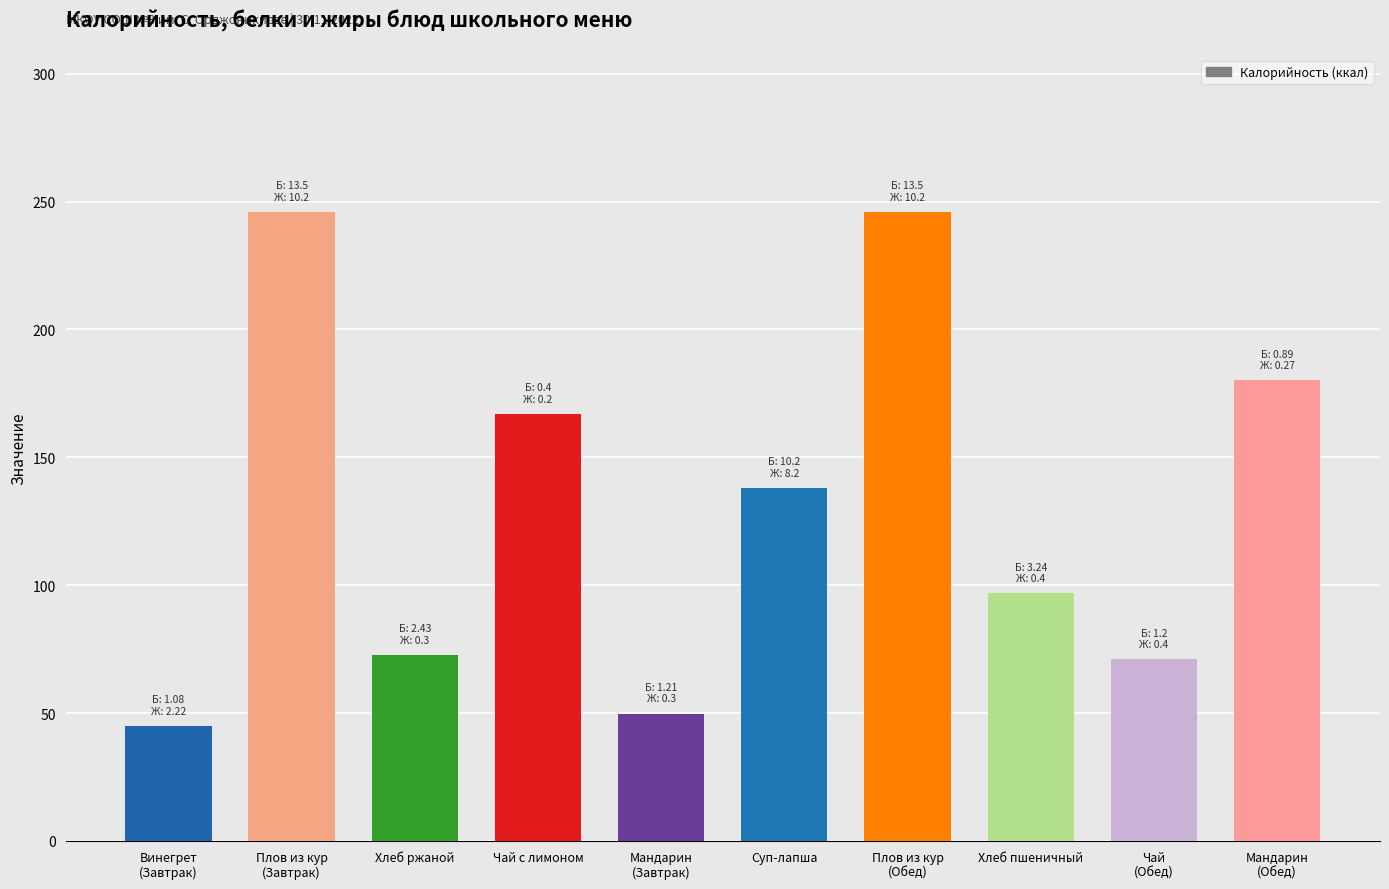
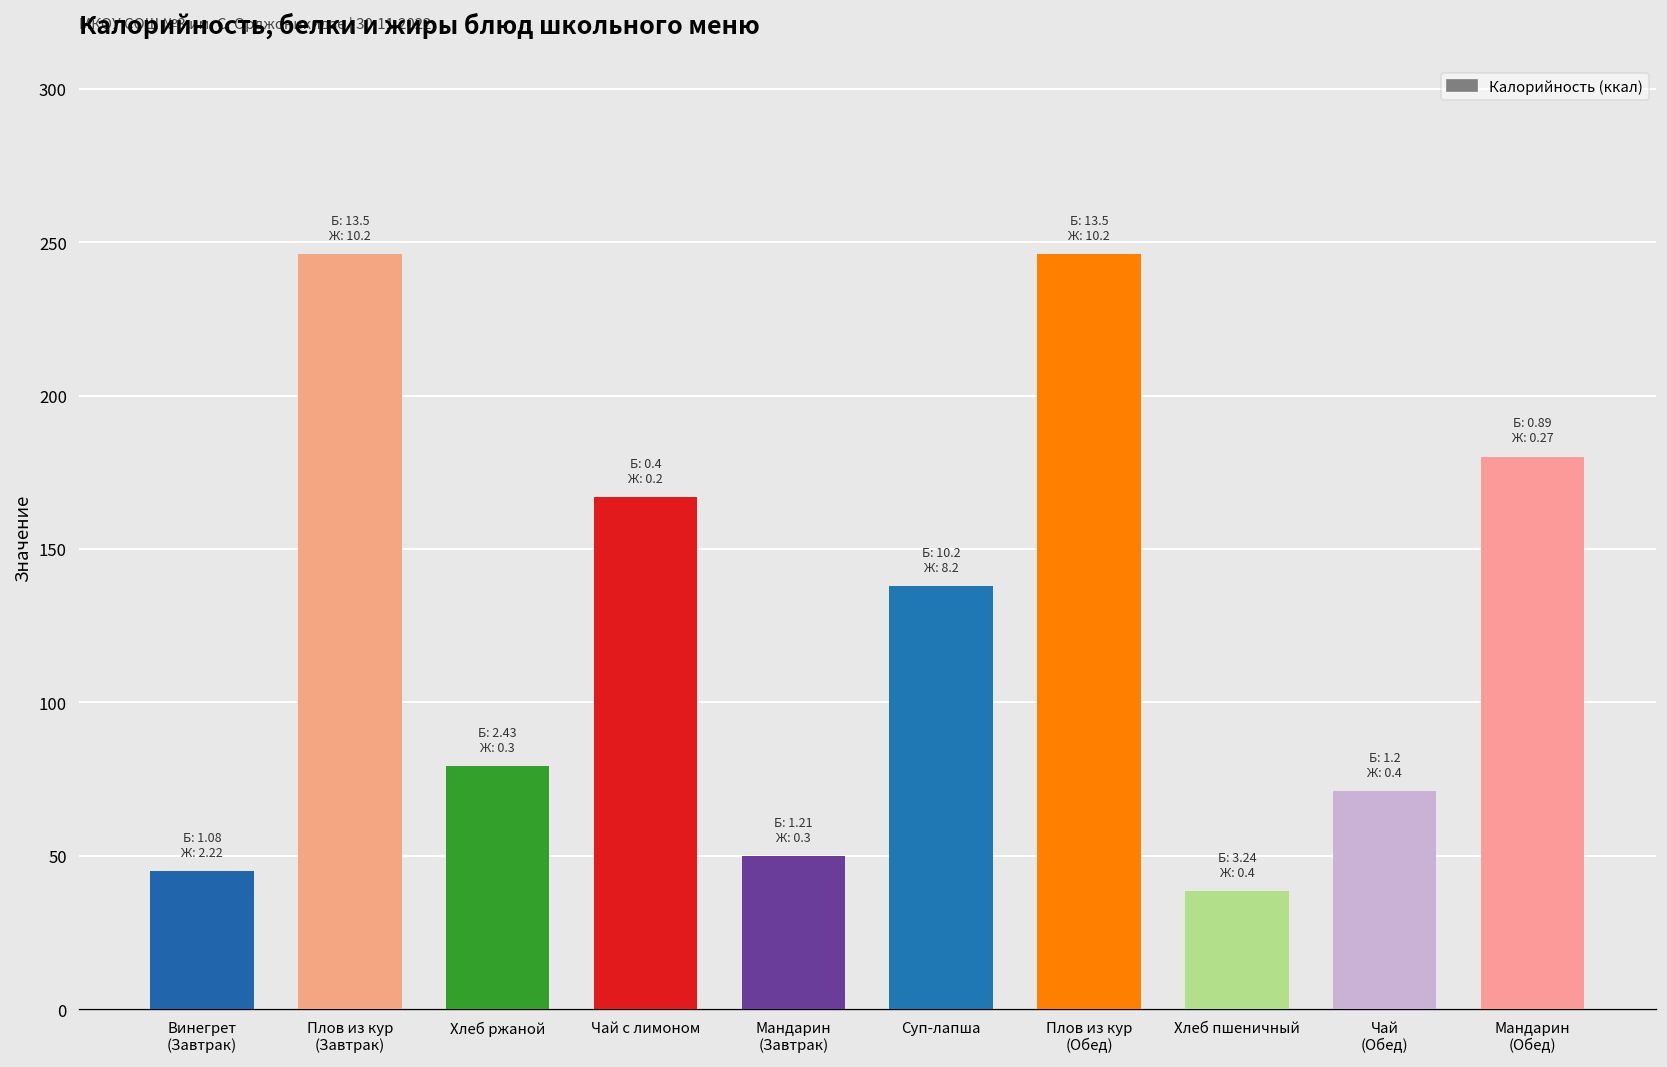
Хлеб ржаной: 73 -> 79
Хлеб пшеничный: 97 -> 38
